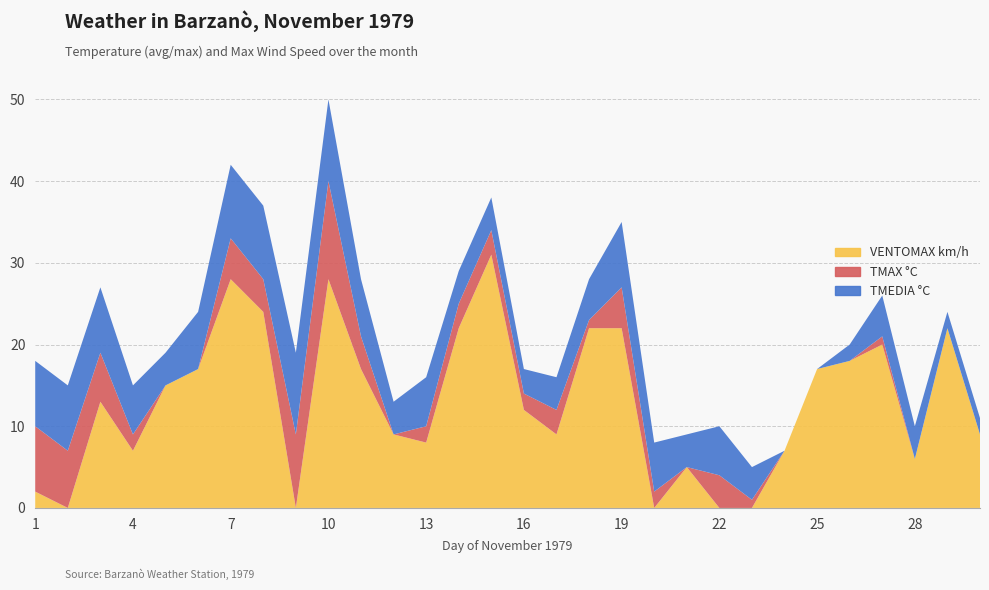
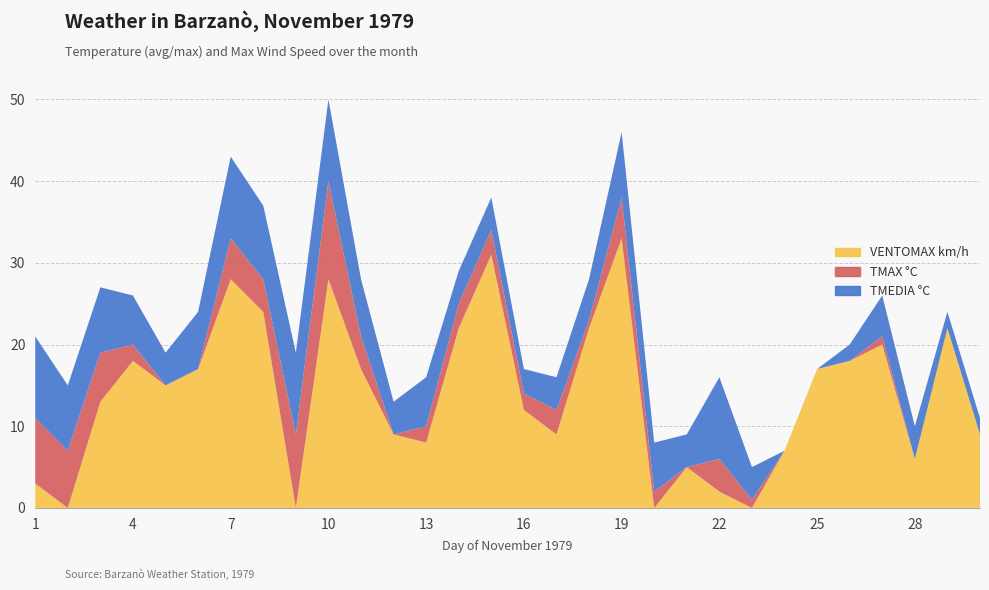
VENTOMAX km/h, 1: 2 -> 3
TMEDIA °C, 1: 8 -> 10
VENTOMAX km/h, 4: 7 -> 18
TMEDIA °C, 7: 9 -> 10
VENTOMAX km/h, 19: 22 -> 33
VENTOMAX km/h, 22: 0 -> 2
TMEDIA °C, 22: 6 -> 10
